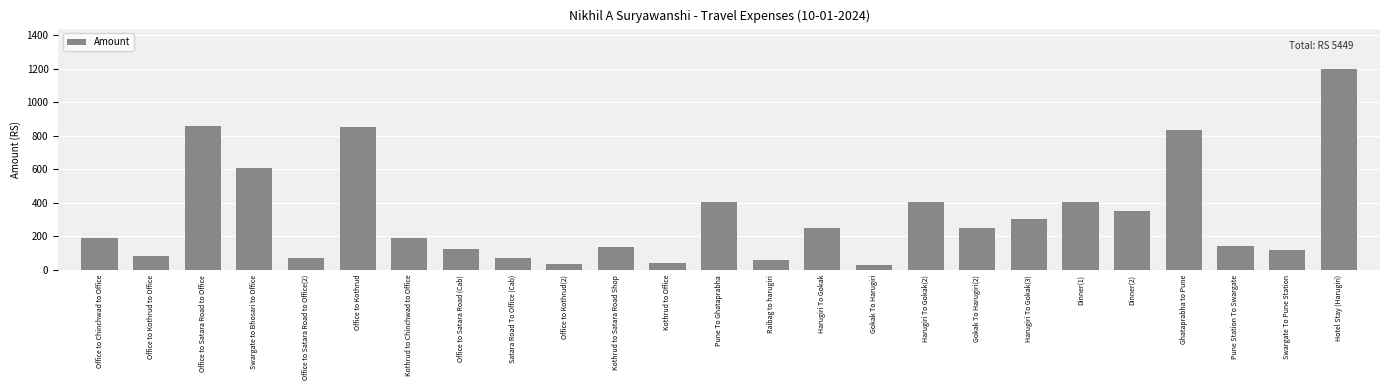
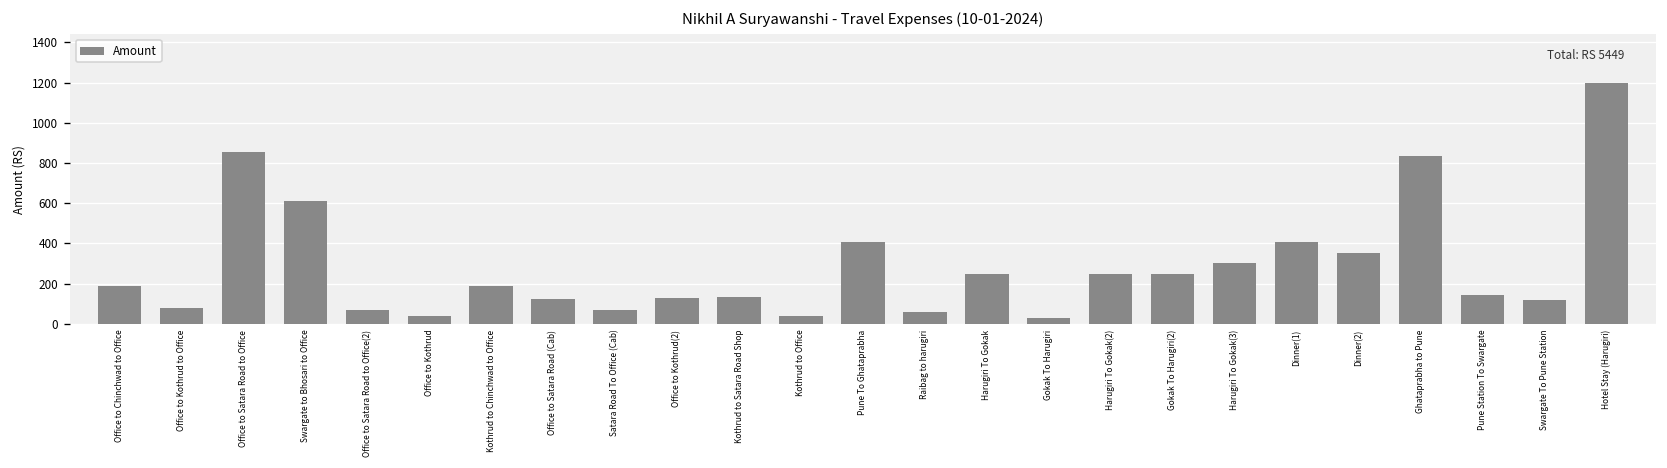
Office to Kothrud: 850 -> 40
Office to Kothrud(2): 40 -> 130
Harugiri To Gokak(2): 400 -> 250
